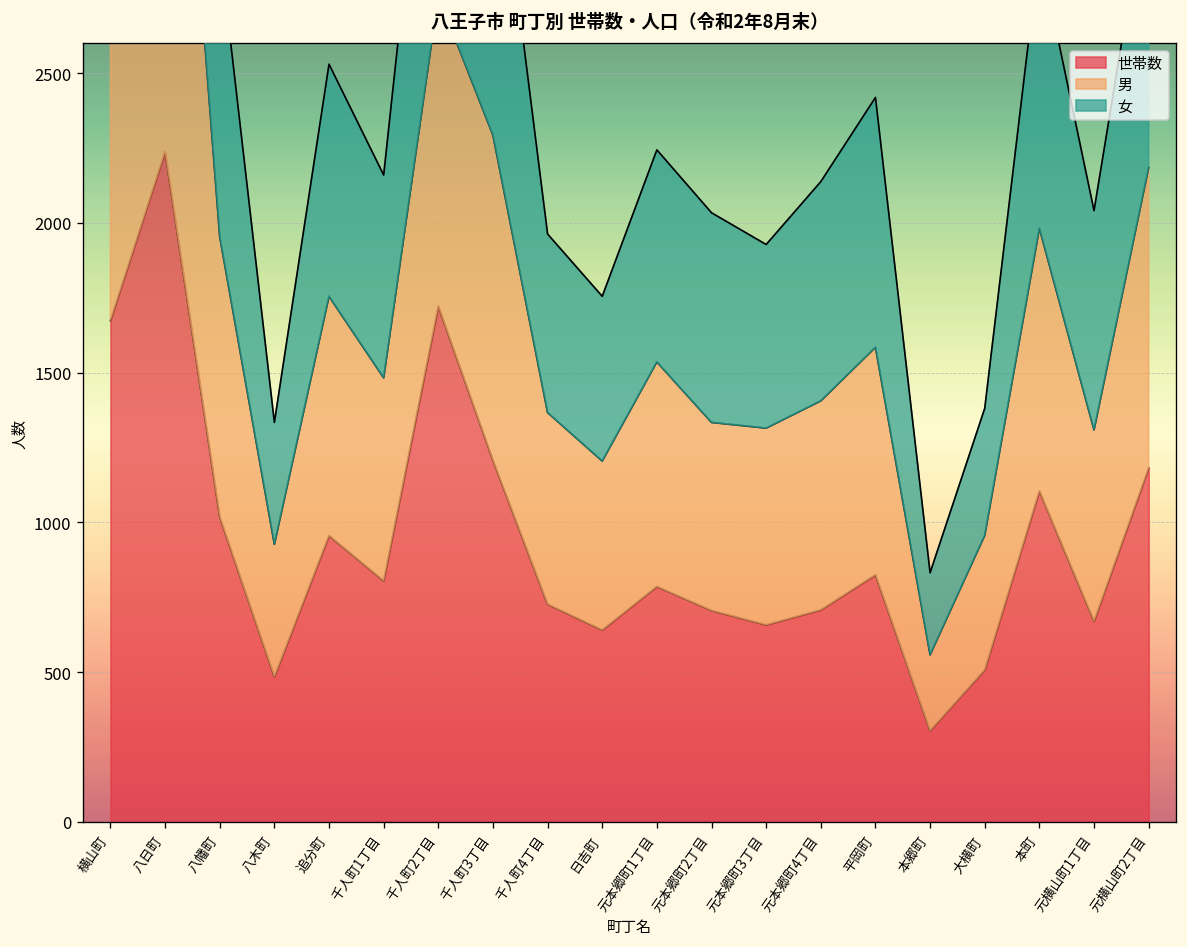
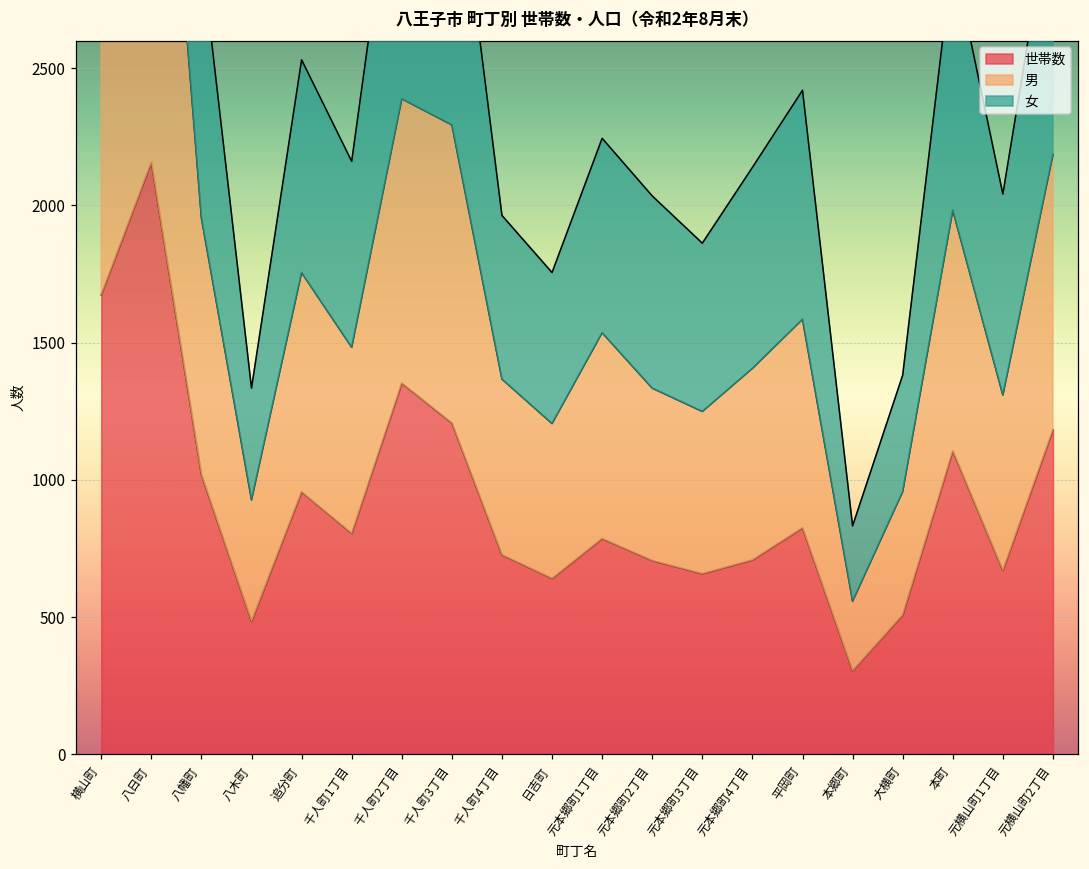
世帯数, 八日町: 2240 -> 2160
世帯数, 千人町2丁目: 1720 -> 1350
男, 元本郷町3丁目: 660 -> 590
